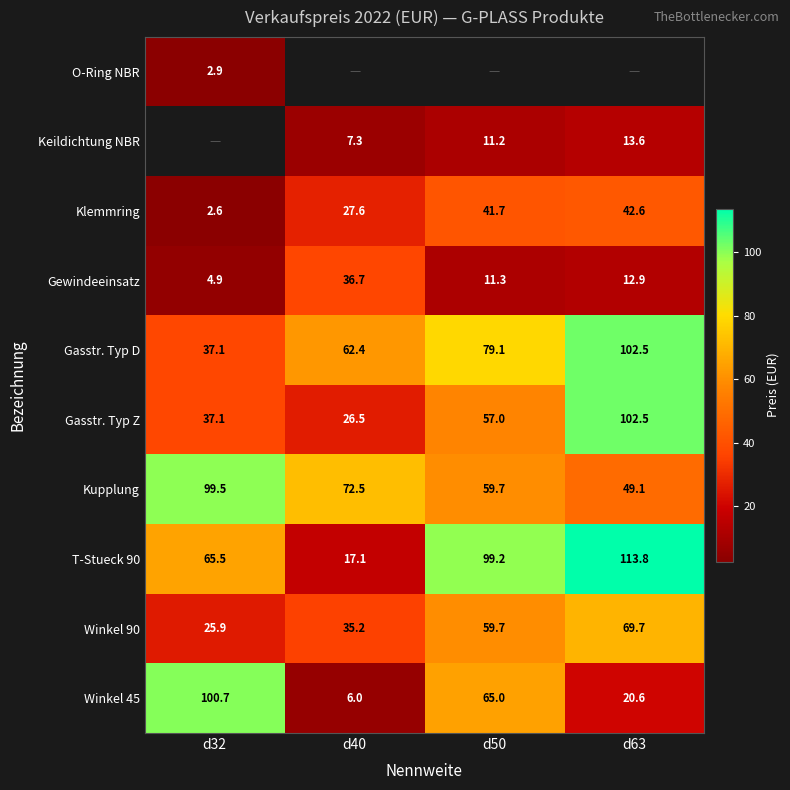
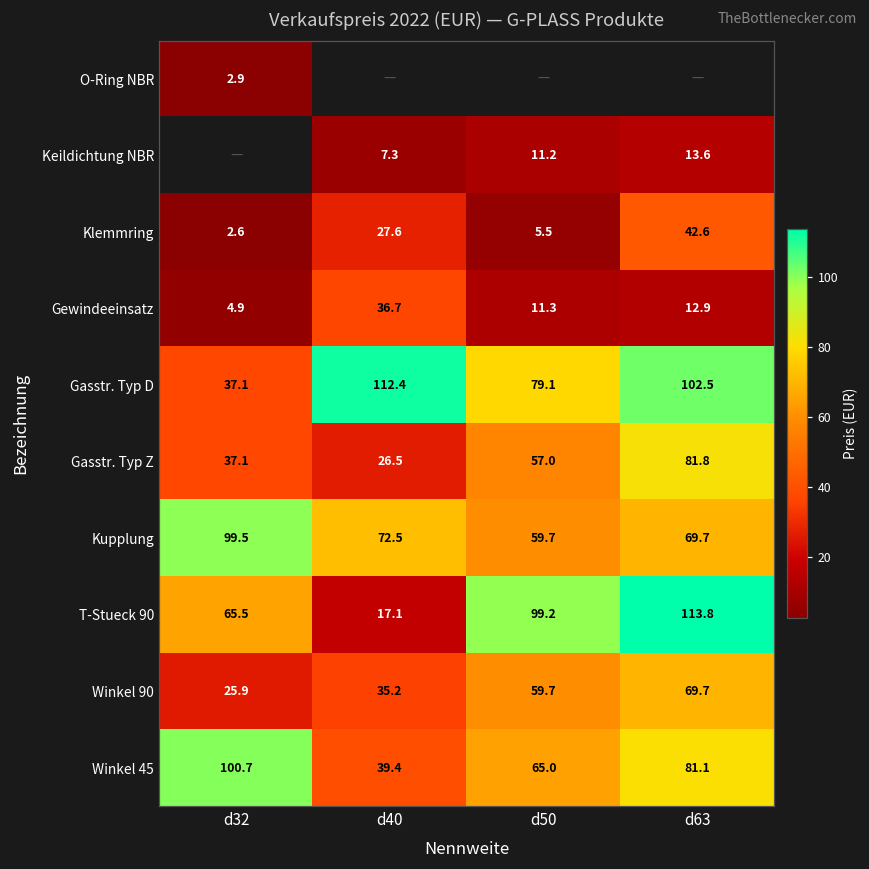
Klemmring, d50: 41.7 -> 5.5
Gasstr. Typ D, d40: 62.4 -> 112.4
Gasstr. Typ Z, d63: 102.5 -> 81.8
Kupplung, d63: 49.1 -> 69.7
Winkel 45, d40: 6.0 -> 39.4
Winkel 45, d63: 20.6 -> 81.1
